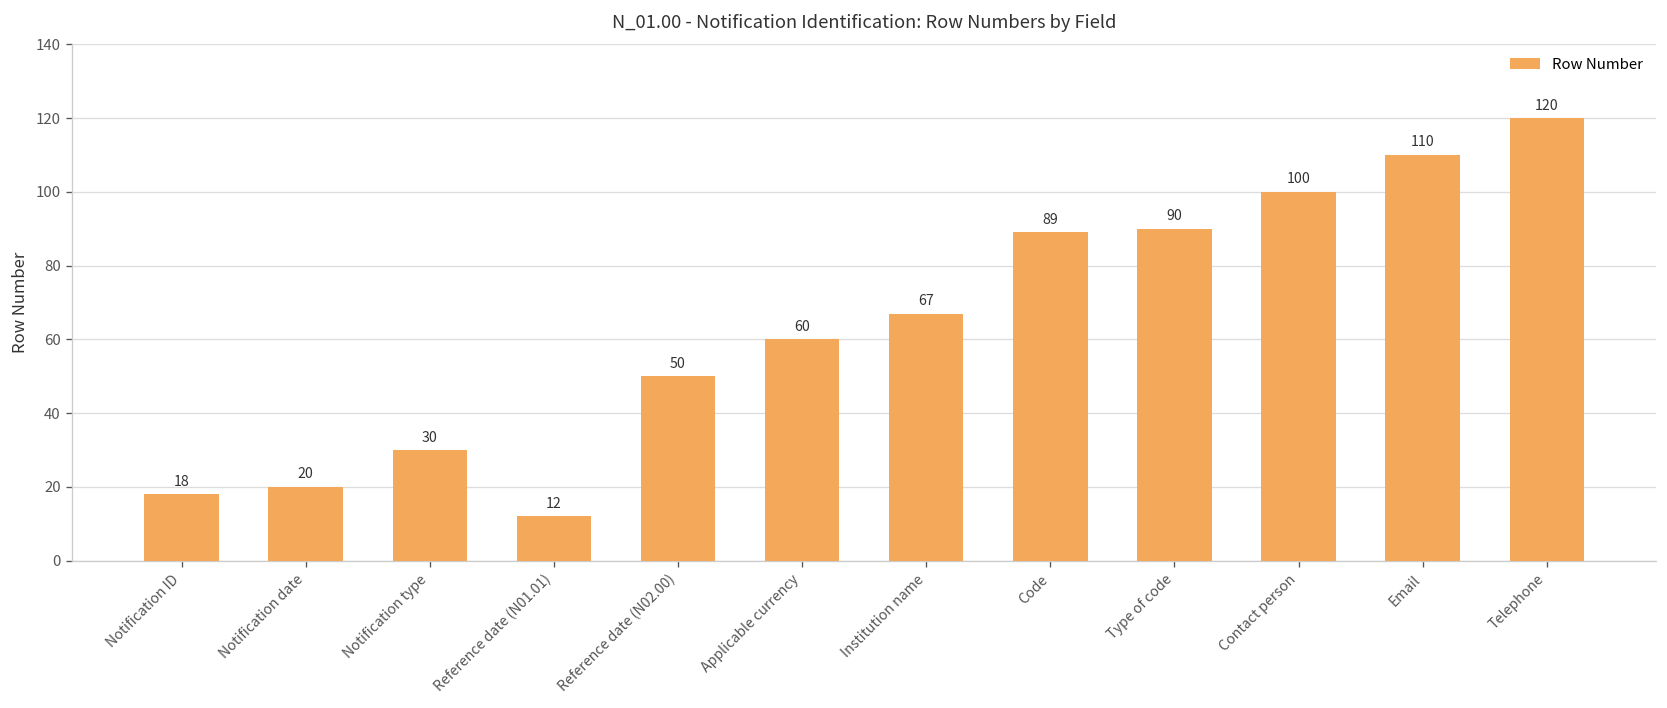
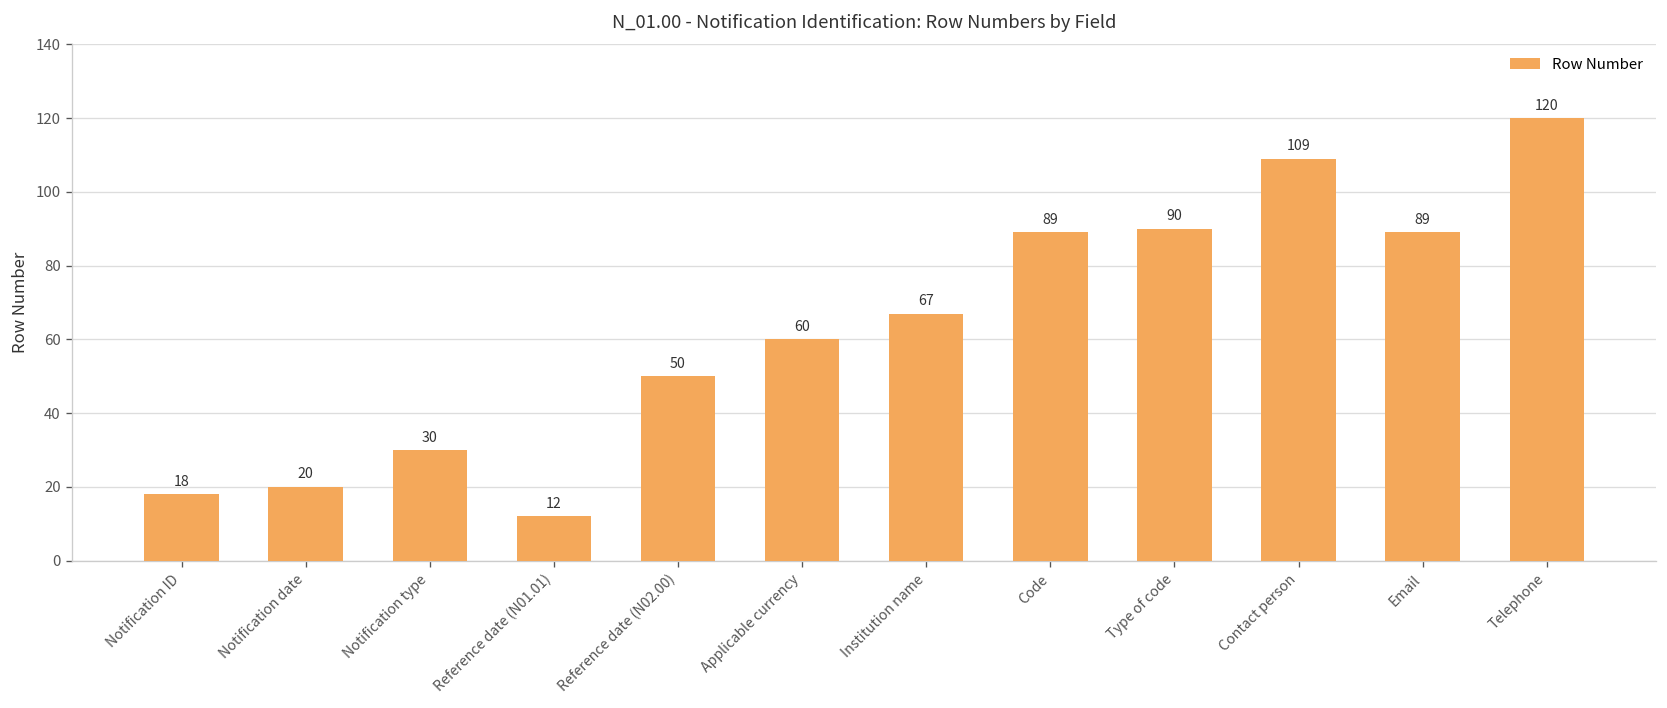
Contact person: 100 -> 109
Email: 110 -> 89
